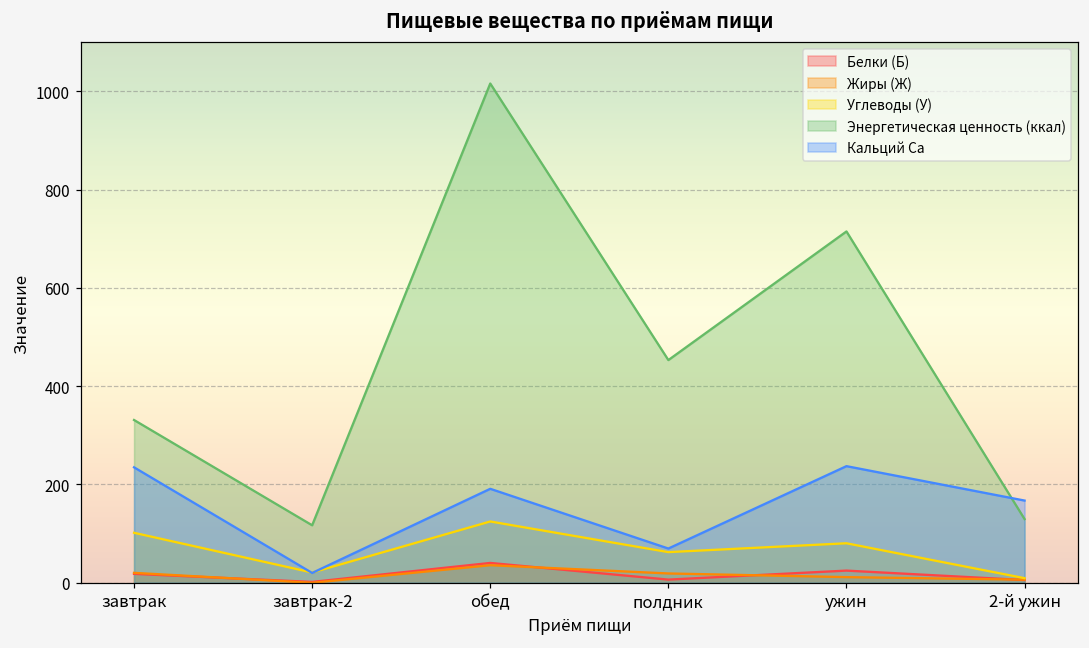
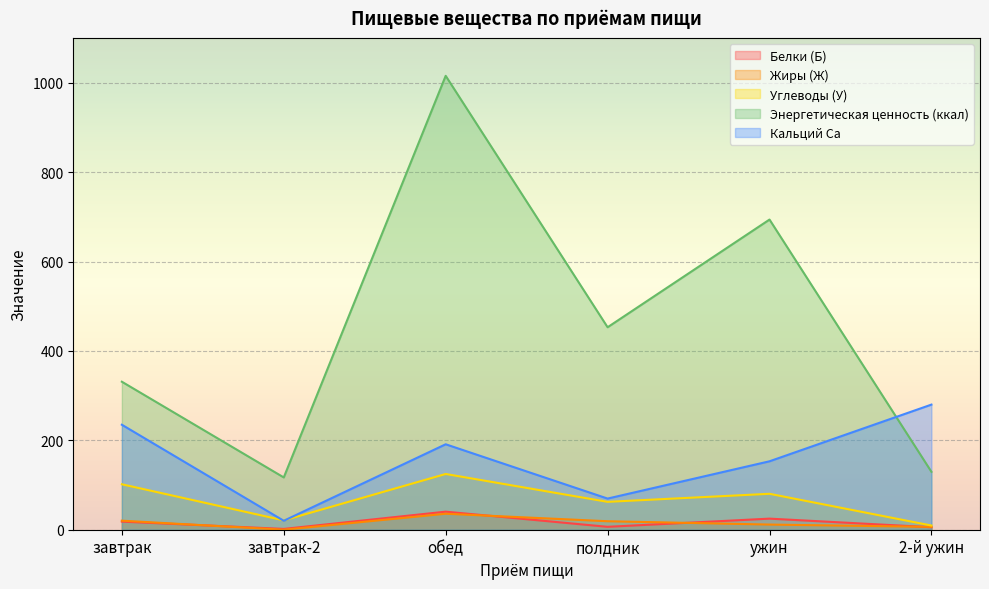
Энергетическая ценность (ккал), ужин: 710 -> 690
Кальций Ca, ужин: 240 -> 150
Кальций Ca, 2-й ужин: 170 -> 280
